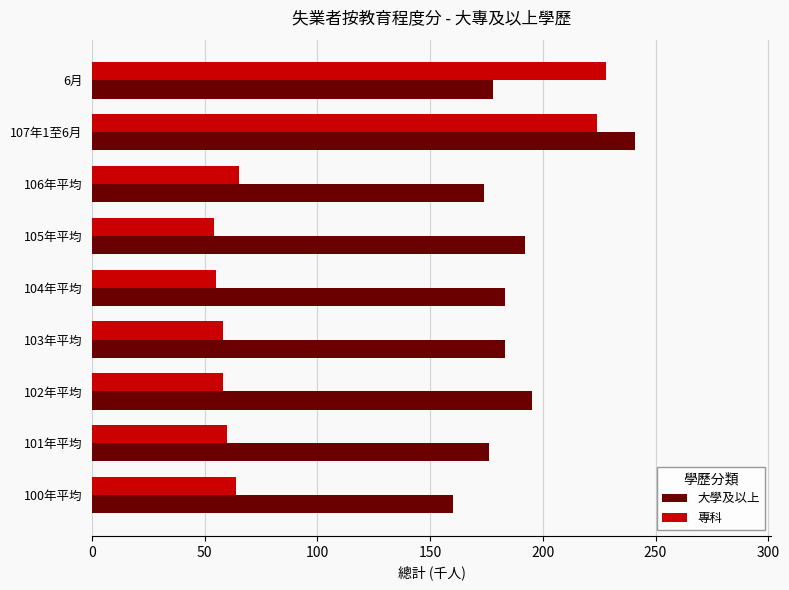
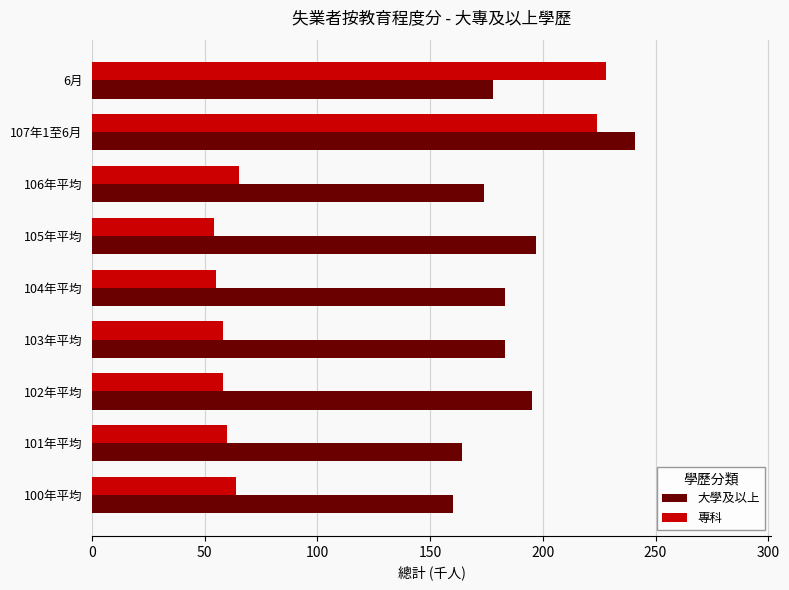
大學及以上, 105年平均: 192 -> 197
大學及以上, 101年平均: 176 -> 164
